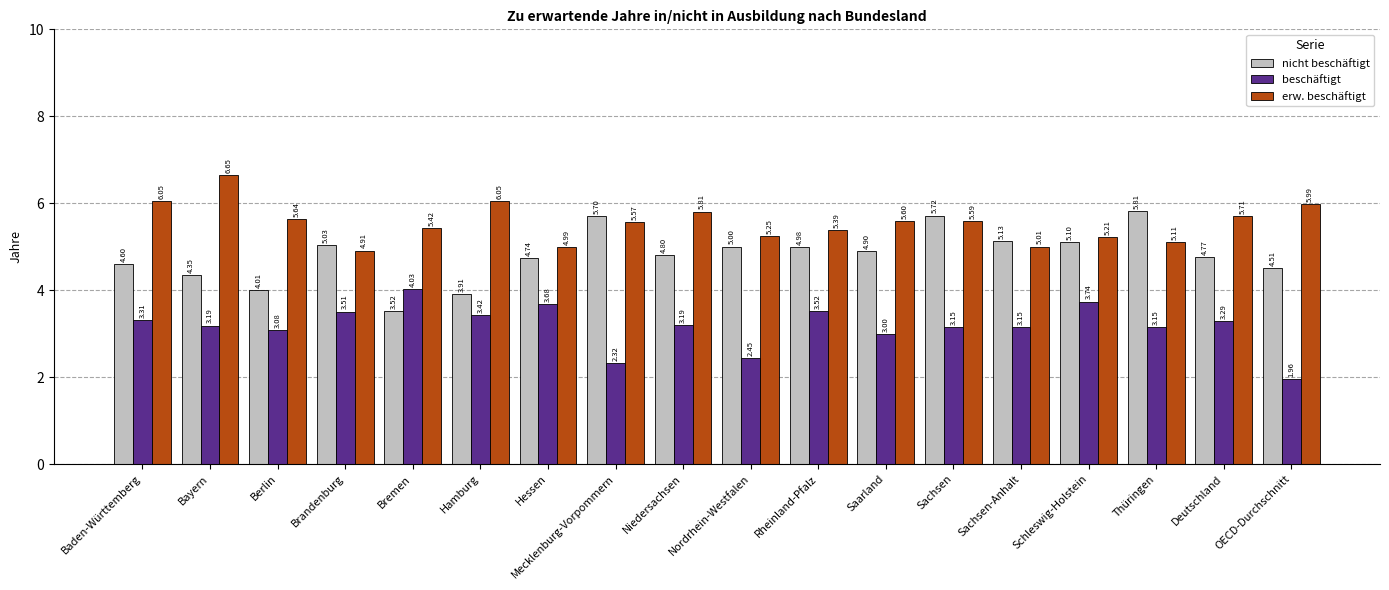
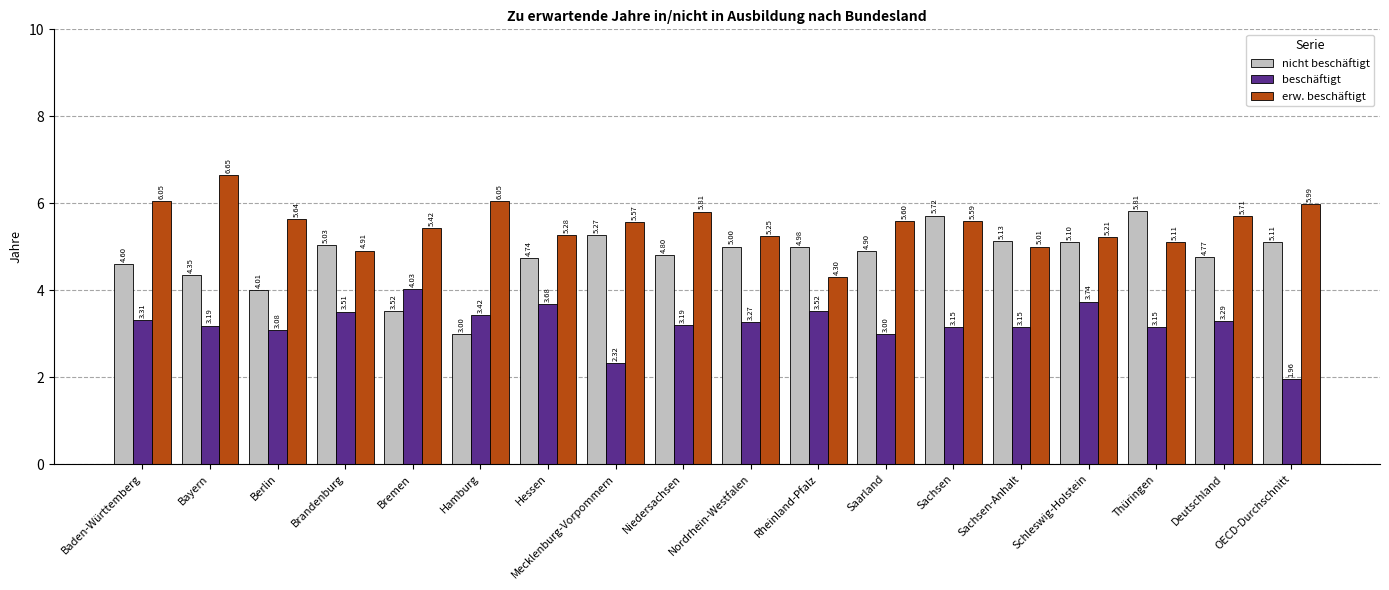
nicht beschäftigt, Hamburg: 3.91 -> 3.00
erw. beschäftigt, Hessen: 4.99 -> 5.28
nicht beschäftigt, Mecklenburg-Vorpommern: 5.70 -> 5.27
beschäftigt, Nordrhein-Westfalen: 2.45 -> 3.27
erw. beschäftigt, Rheinland-Pfalz: 5.39 -> 4.30
nicht beschäftigt, OECD-Durchschnitt: 4.51 -> 5.11
